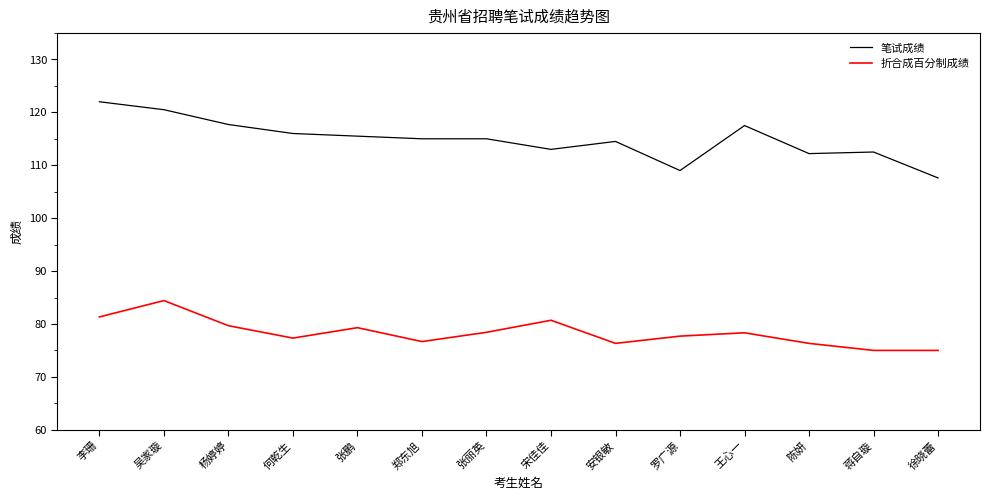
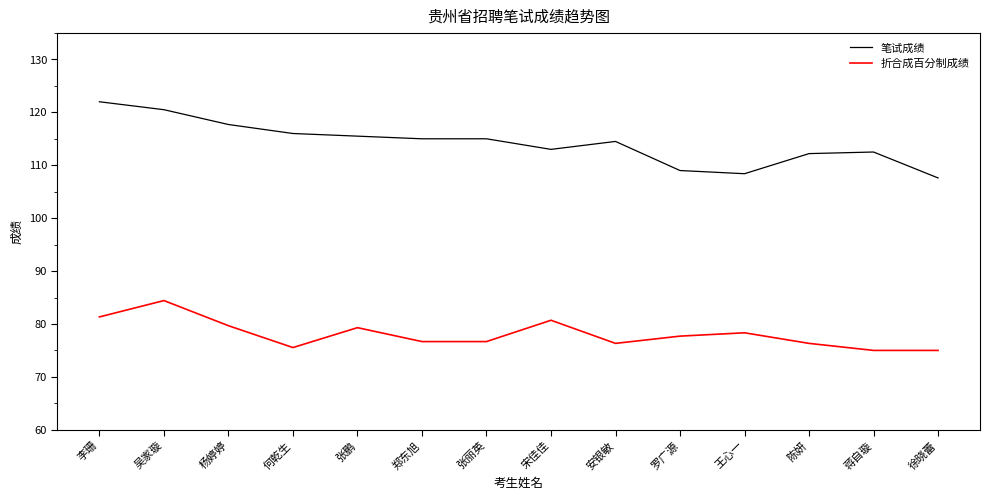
折合成百分制成绩, 何乾生: 77 -> 76
折合成百分制成绩, 张丽英: 78 -> 77
笔试成绩, 王心一: 118 -> 108
